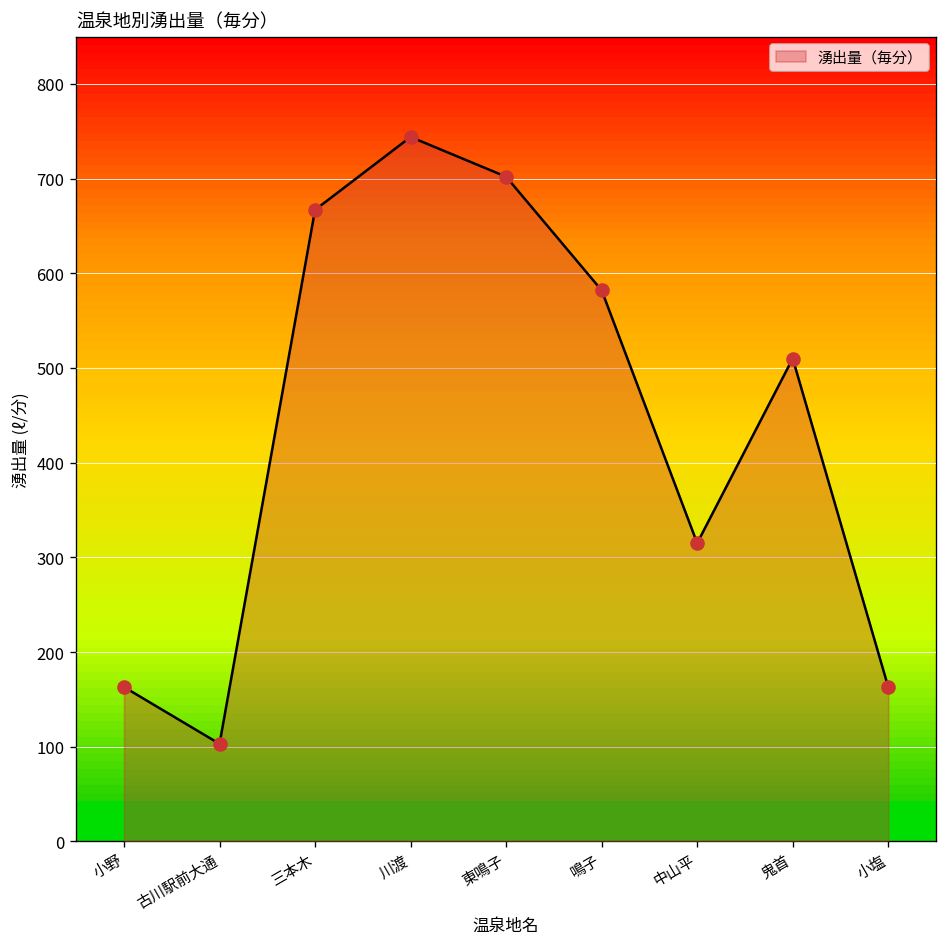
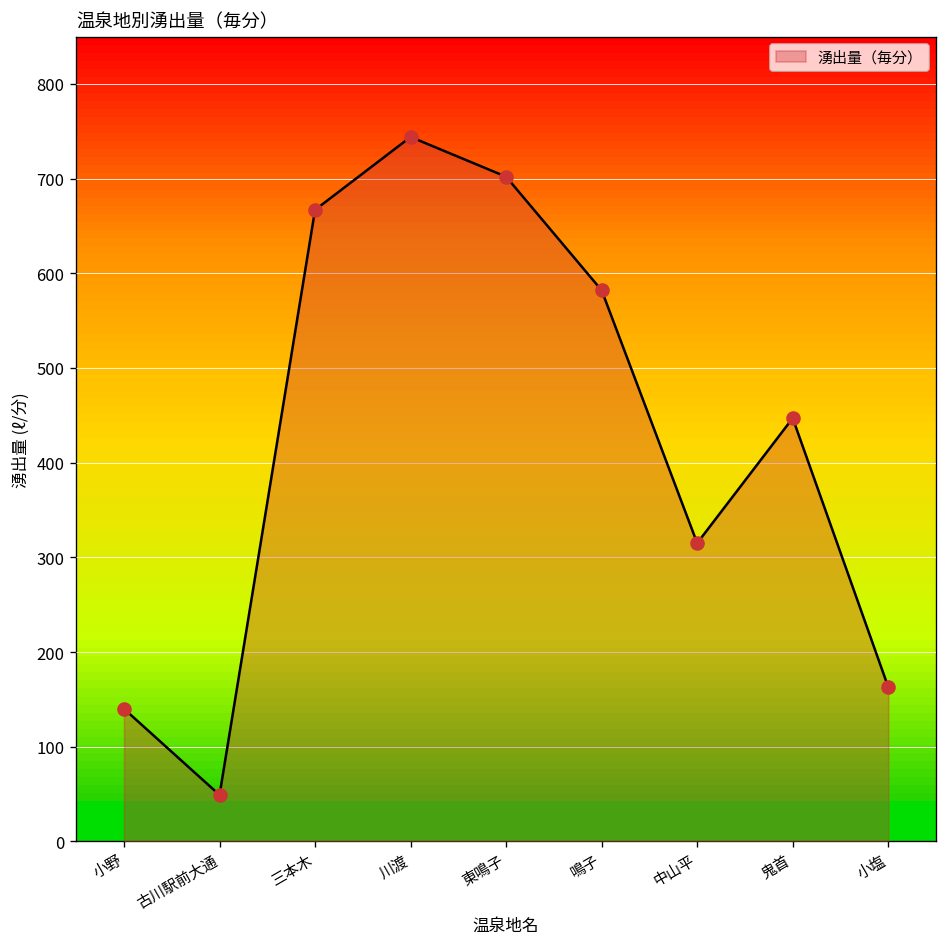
湧出量（毎分）, 小野: 160 -> 140
湧出量（毎分）, 古川駅前大通: 100 -> 50
湧出量（毎分）, 鬼首: 510 -> 450
